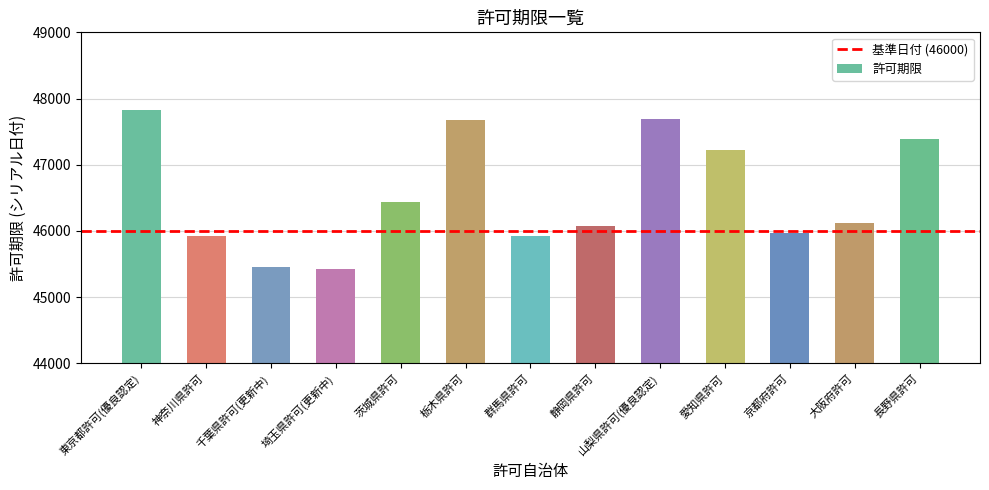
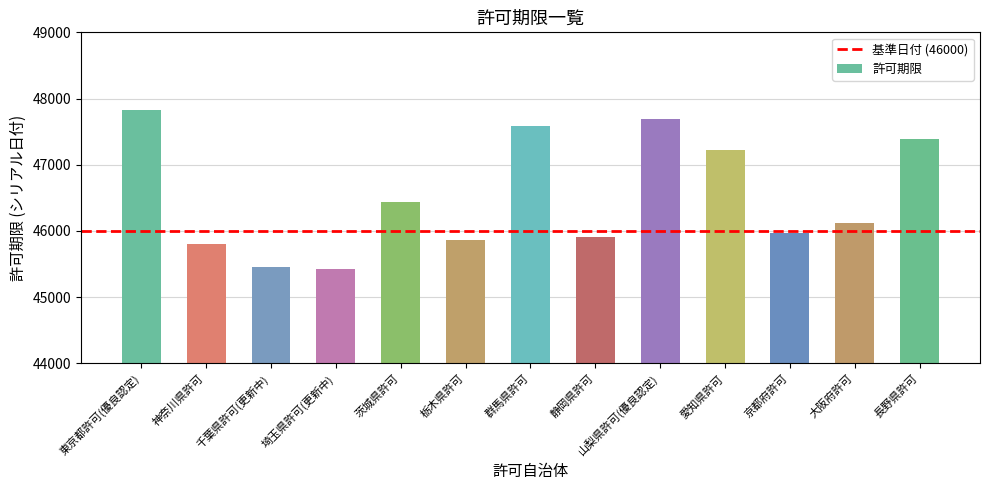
神奈川県許可: 45900 -> 45800
栃木県許可: 47700 -> 45900
群馬県許可: 45900 -> 47600
静岡県許可: 46100 -> 45900
